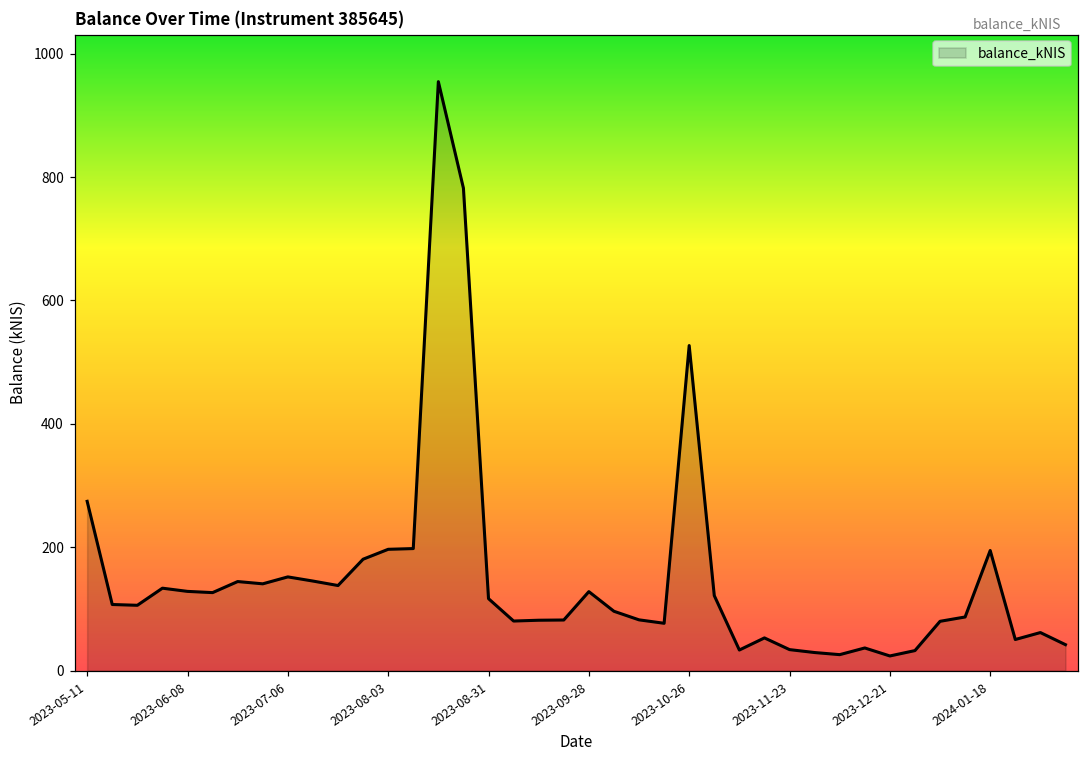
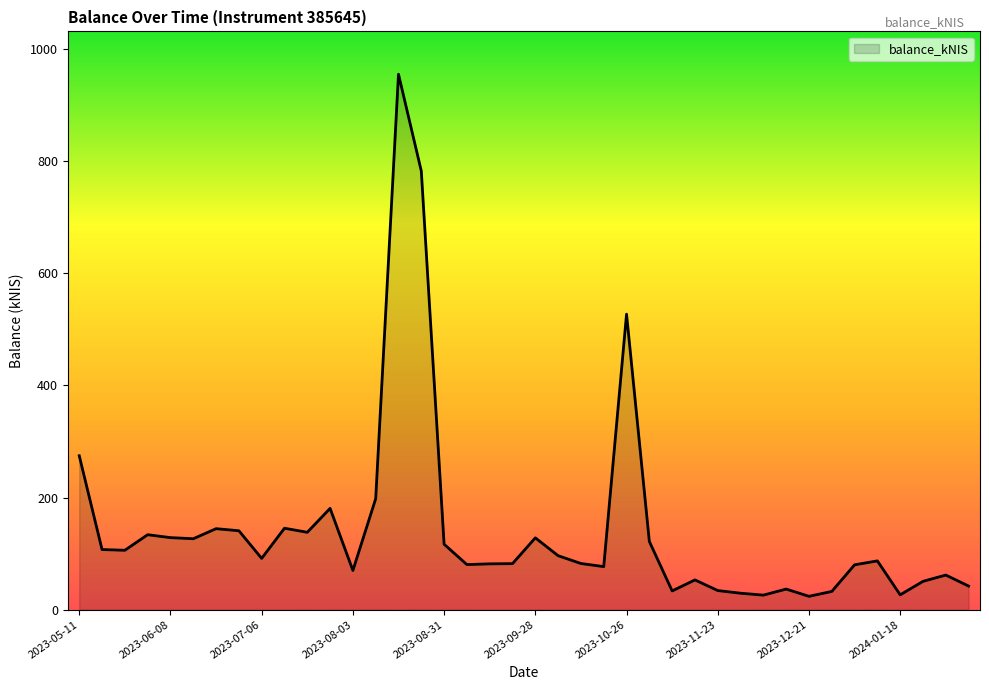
2023-07-06: 150 -> 90
2023-08-03: 200 -> 70
2024-01-18: 190 -> 30
